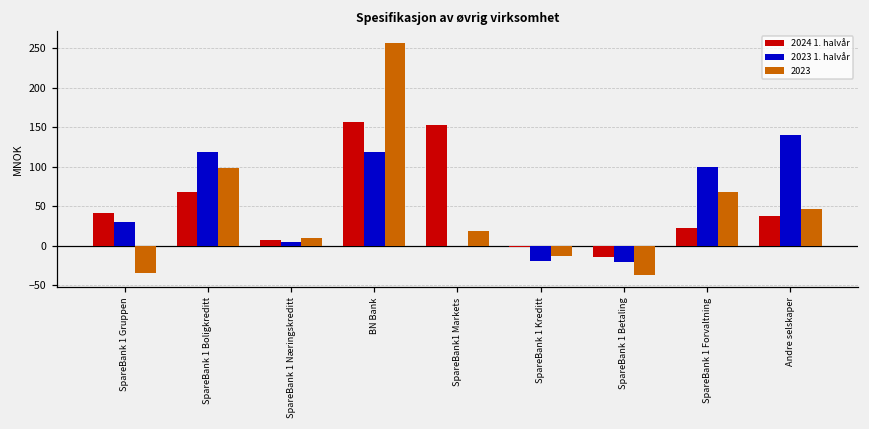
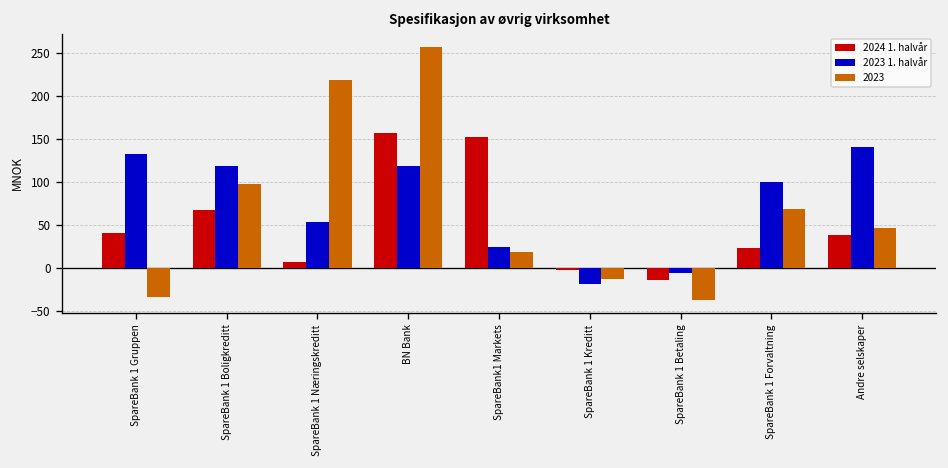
2023 1. halvår, SpareBank 1 Gruppen: 30 -> 130
2023 1. halvår, SpareBank 1 Næringskreditt: 10 -> 50
2023, SpareBank 1 Næringskreditt: 10 -> 220
2023 1. halvår, SpareBank1 Markets: 0 -> 20
2023 1. halvår, SpareBank 1 Betaling: -20 -> -10
